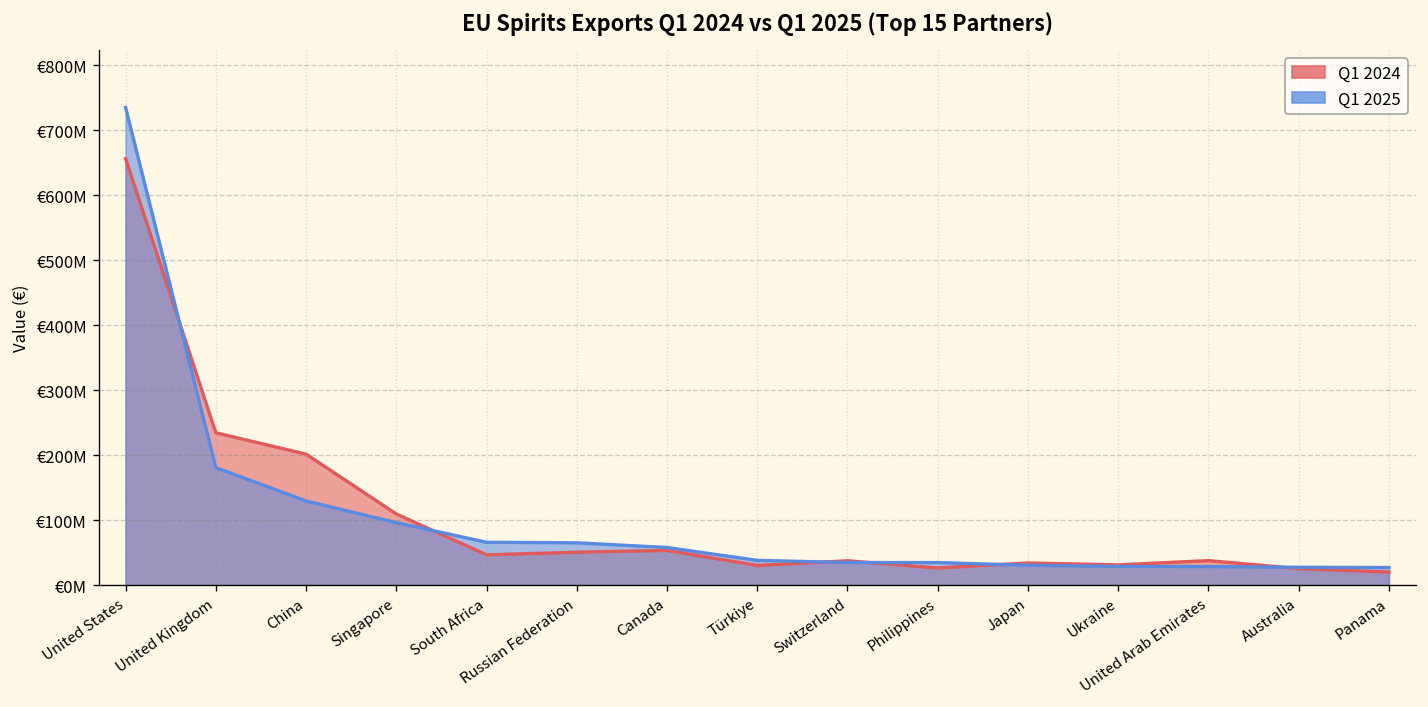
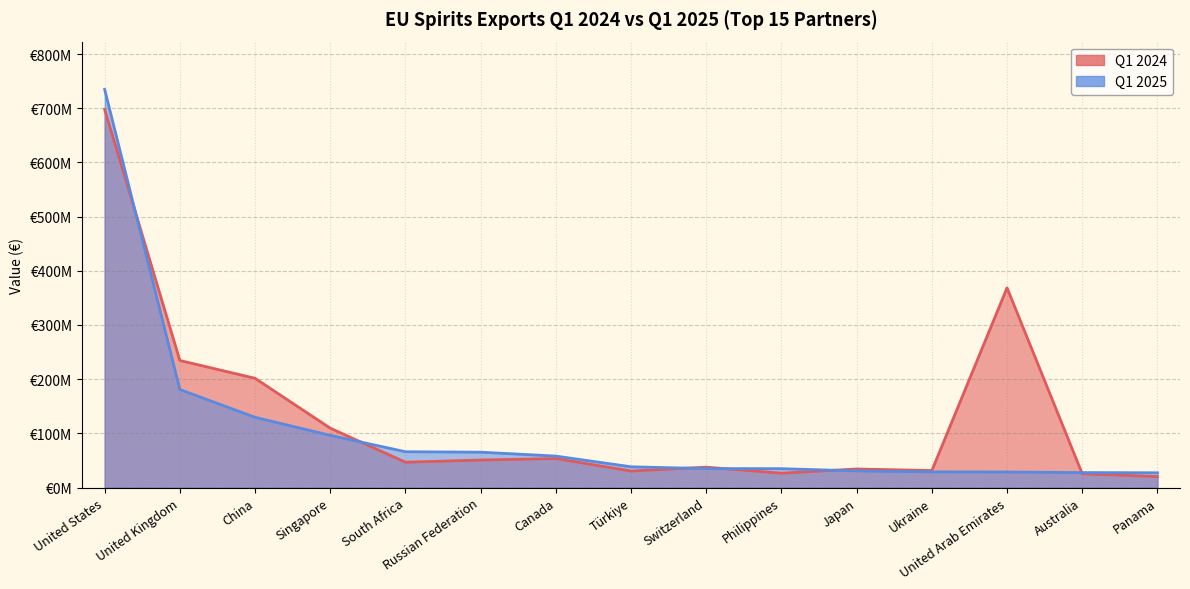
Q1 2024, United States: €660000000 -> €700000000
Q1 2024, United Arab Emirates: €40000000 -> €370000000
